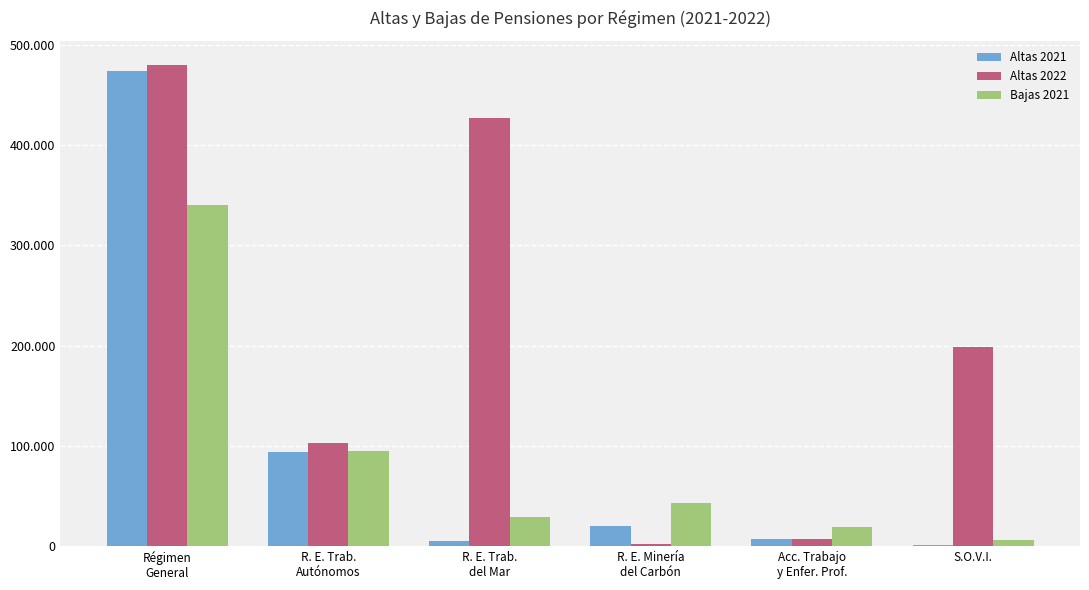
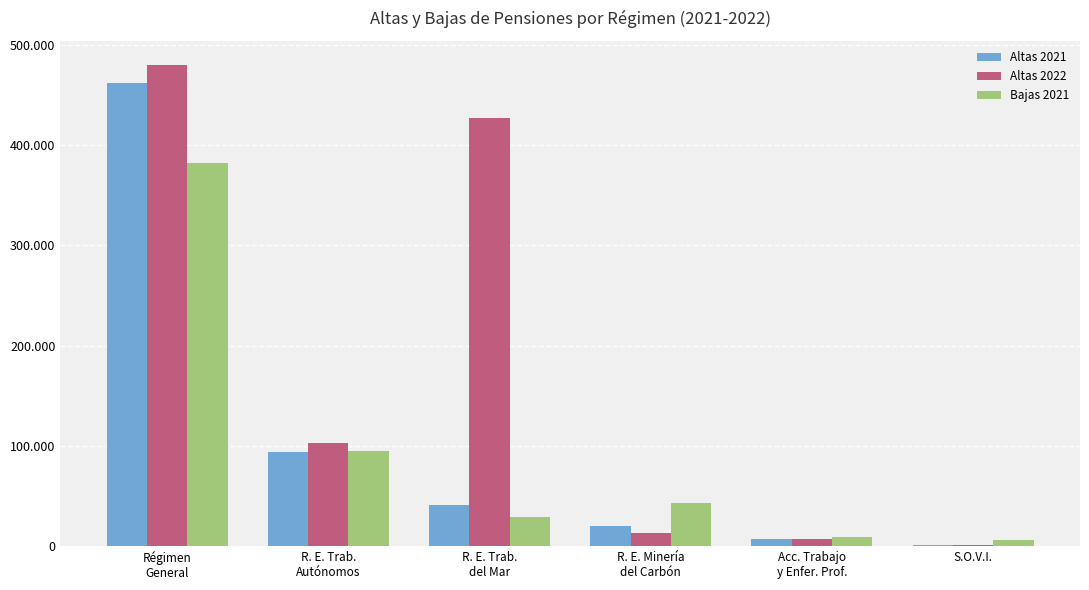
Altas 2021, Régimen General: 474 -> 461
Bajas 2021, Régimen General: 340 -> 381
Altas 2021, R. E. Trab. del Mar: 5 -> 41
Altas 2022, R. E. Minería del Carbón: 2 -> 13
Bajas 2021, Acc. Trabajo y Enfer. Prof.: 20 -> 9
Altas 2022, S.O.V.I.: 198 -> 1
